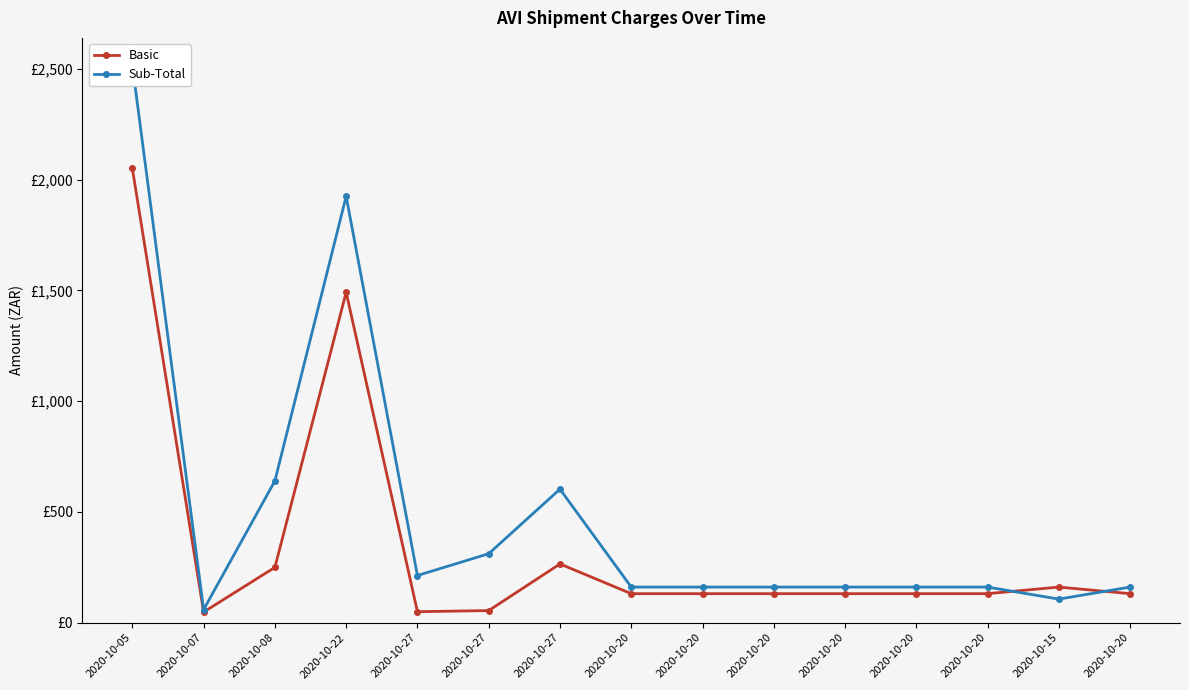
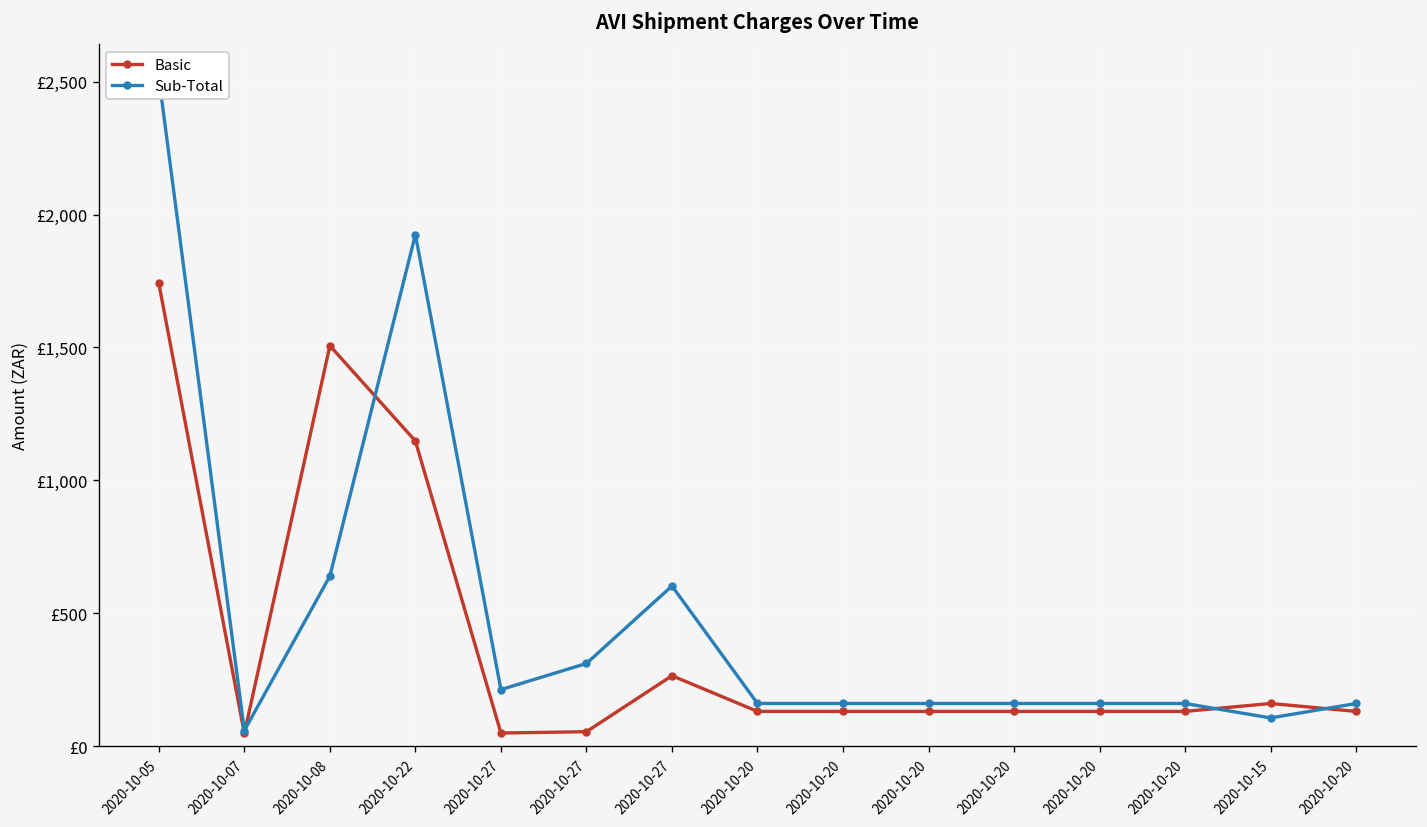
Basic, 2020-10-05: £2,050 -> £1,740
Basic, 2020-10-08: £250 -> £1,510
Basic, 2020-10-22: £1,490 -> £1,150
